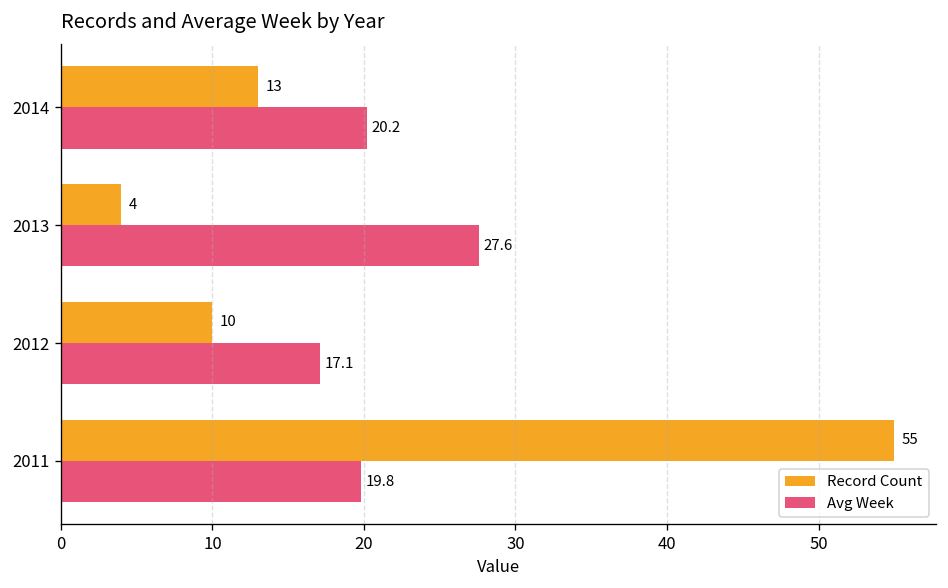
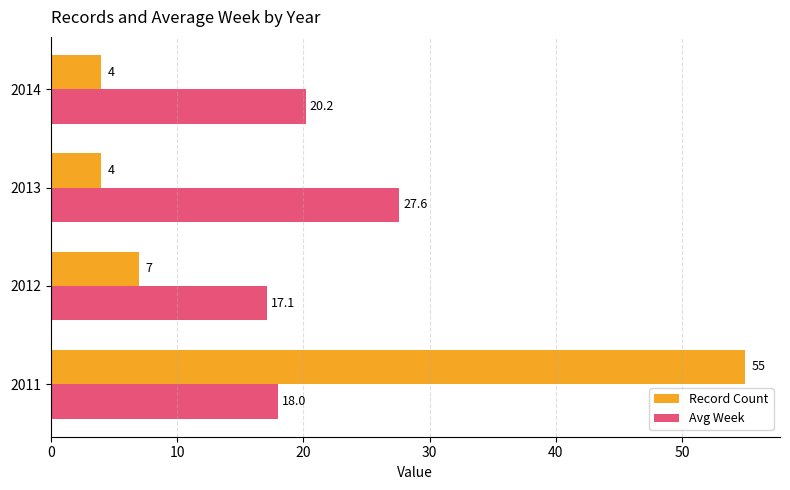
Record Count, 2014: 13 -> 4
Record Count, 2012: 10 -> 7
Avg Week, 2011: 19.8 -> 18.0
